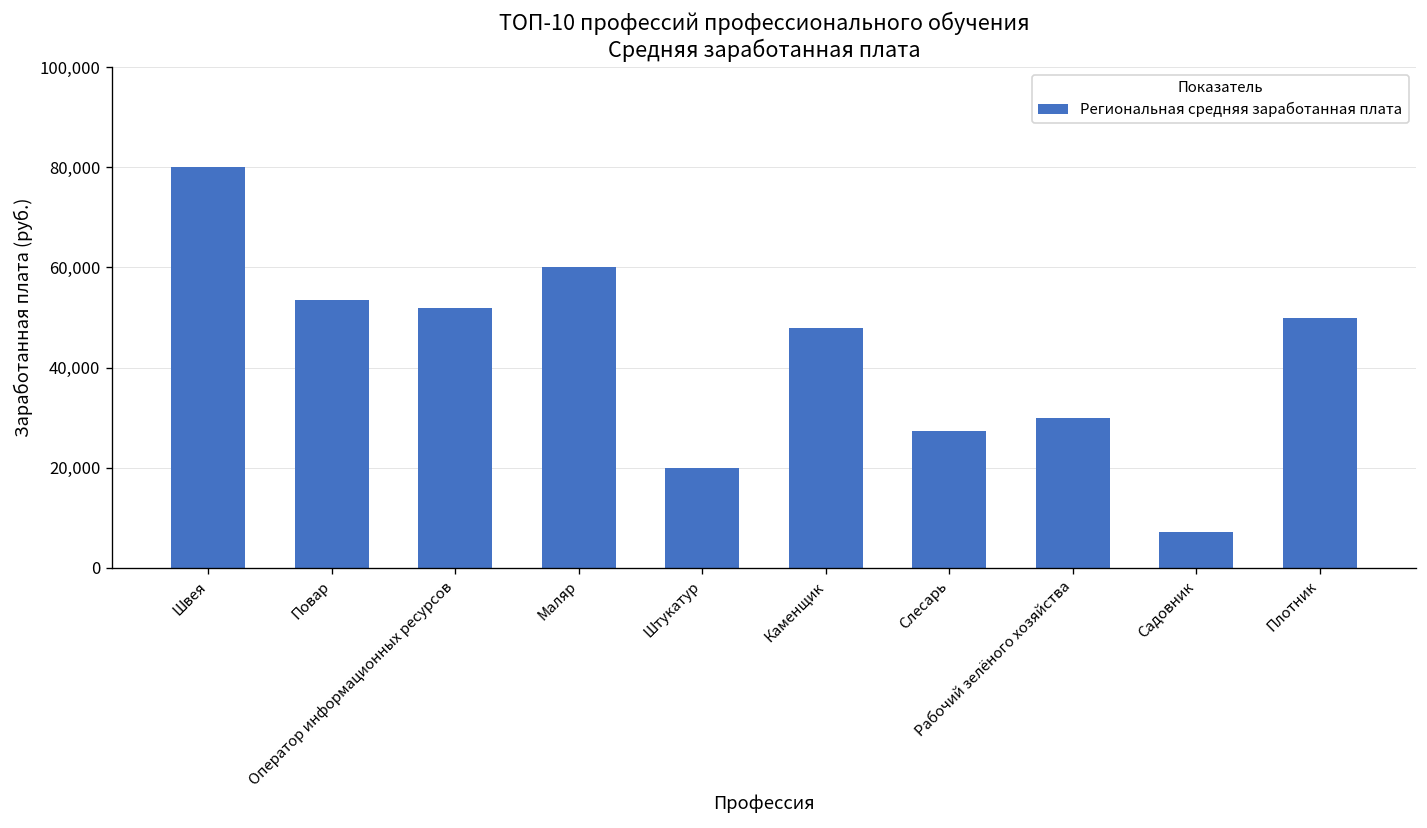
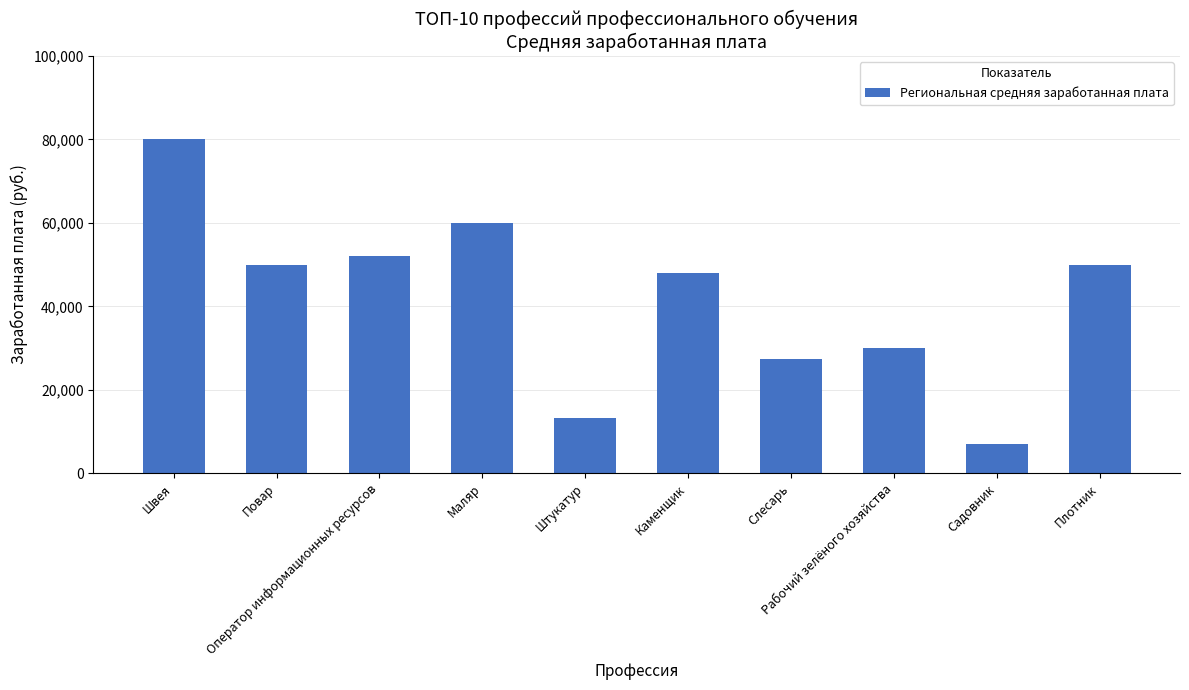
Повар: 54,000 -> 50,000
Штукатур: 20,000 -> 13,000
